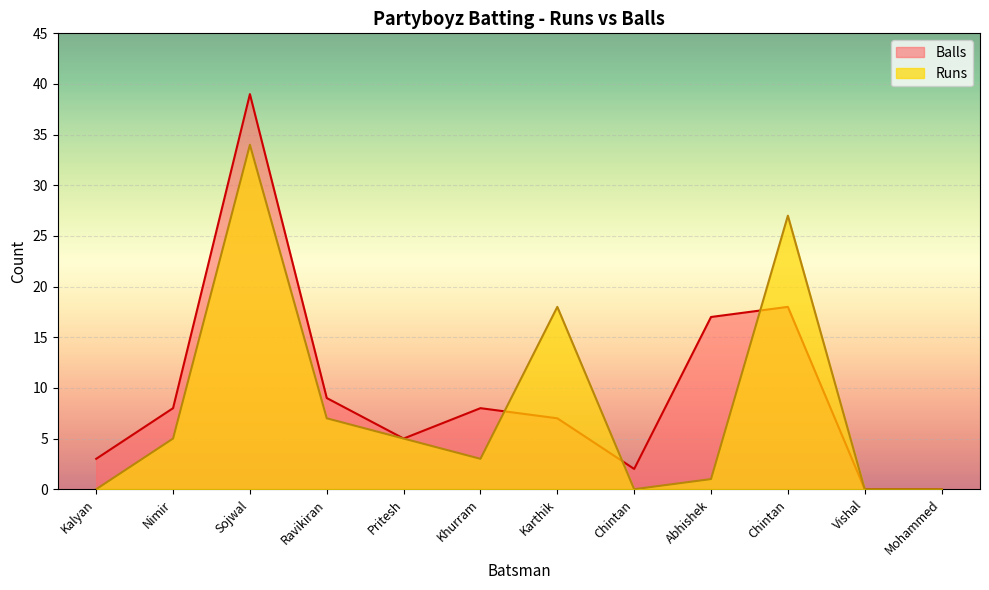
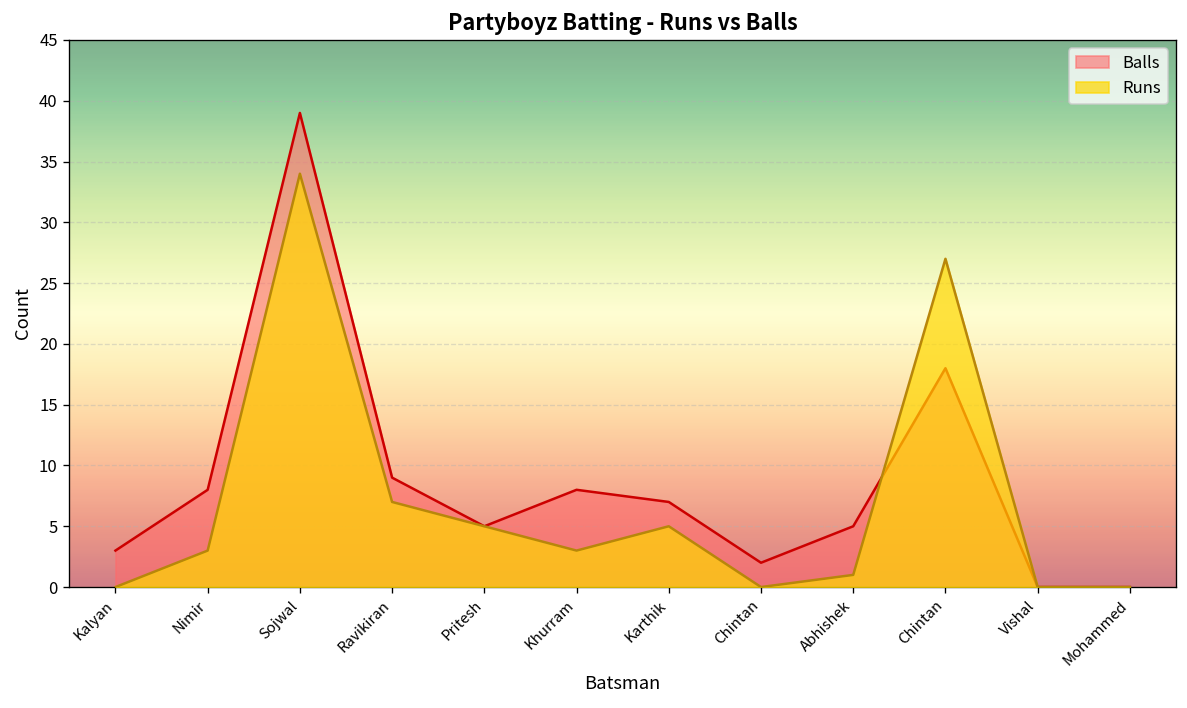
Runs, Nimir: 5 -> 3
Runs, Karthik: 18 -> 5
Balls, Abhishek: 17 -> 5
